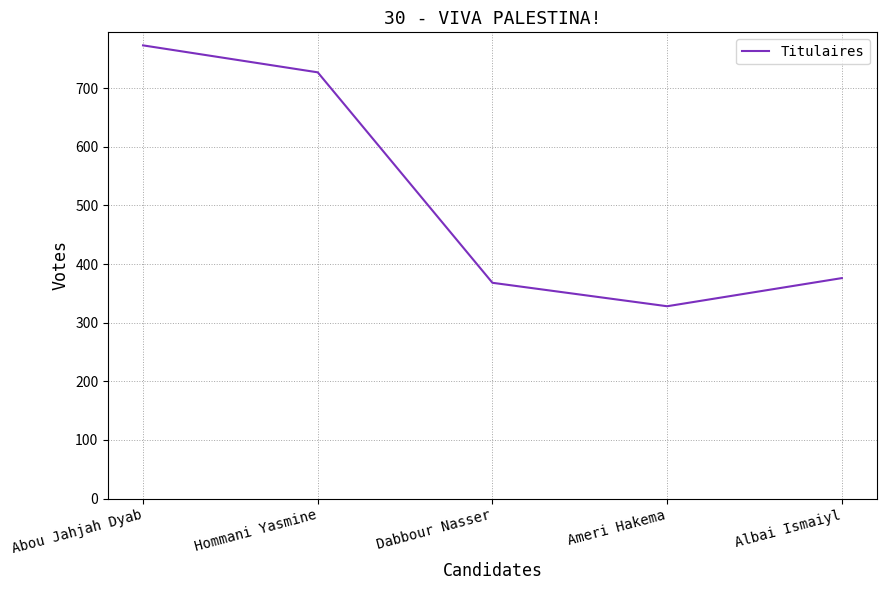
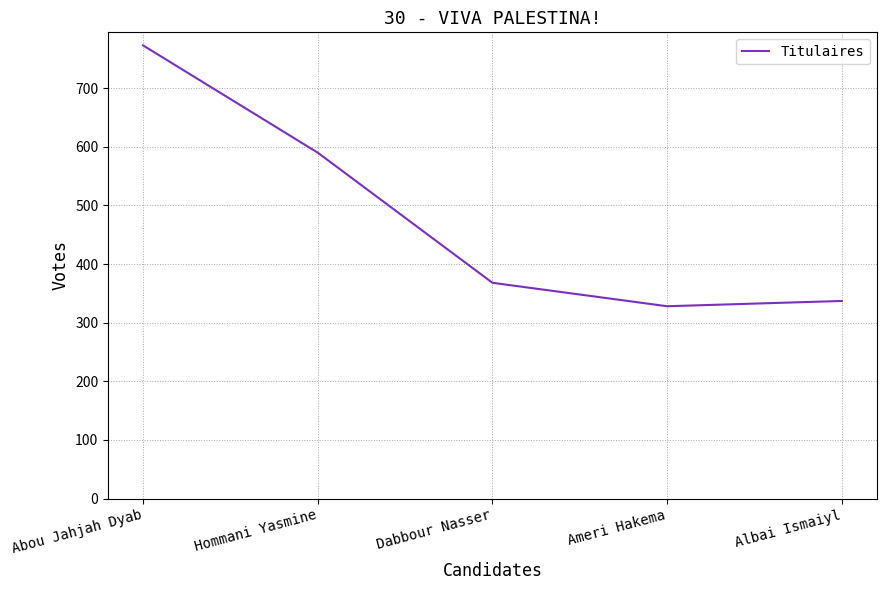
Hommani Yasmine: 730 -> 590
Albai Ismaiyl: 380 -> 340
